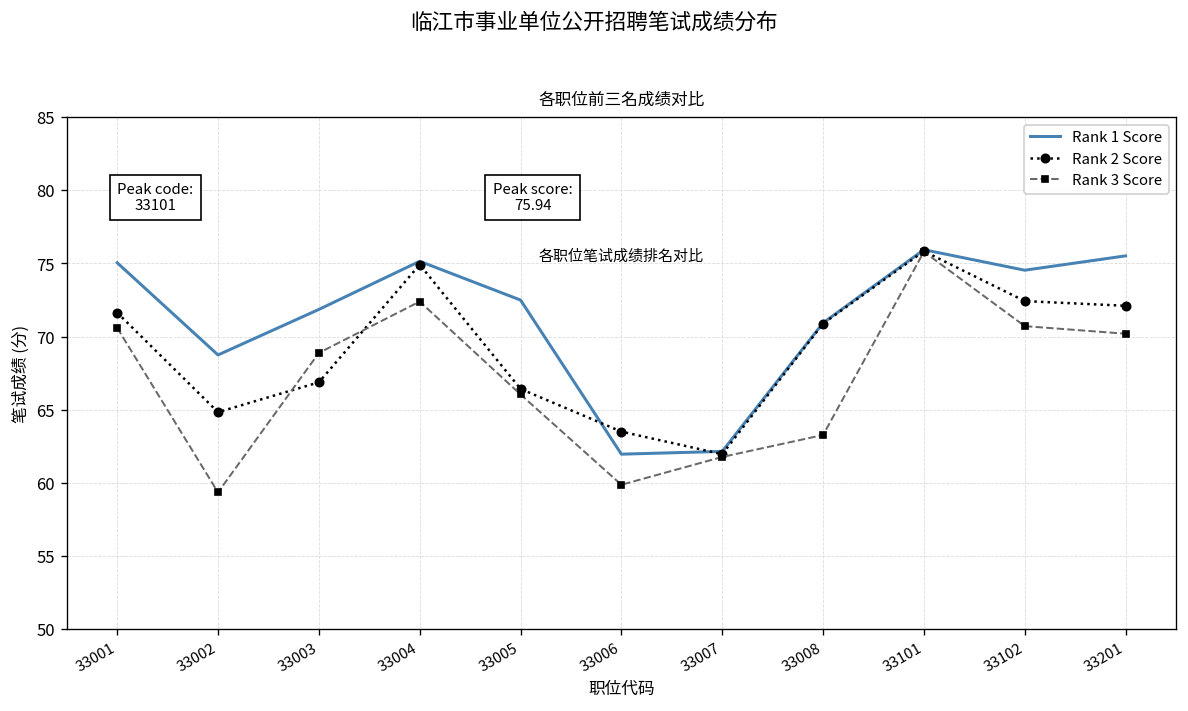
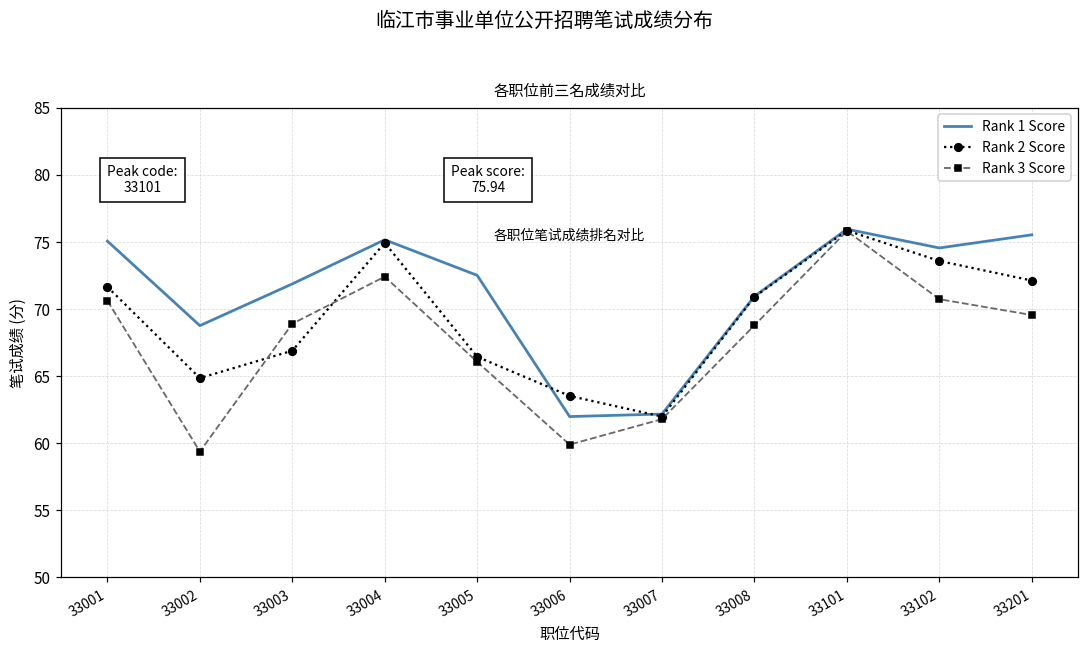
Rank 3 Score, 33008: 63.3 -> 68.8
Rank 2 Score, 33102: 72.4 -> 73.6
Rank 3 Score, 33201: 70.2 -> 69.5
